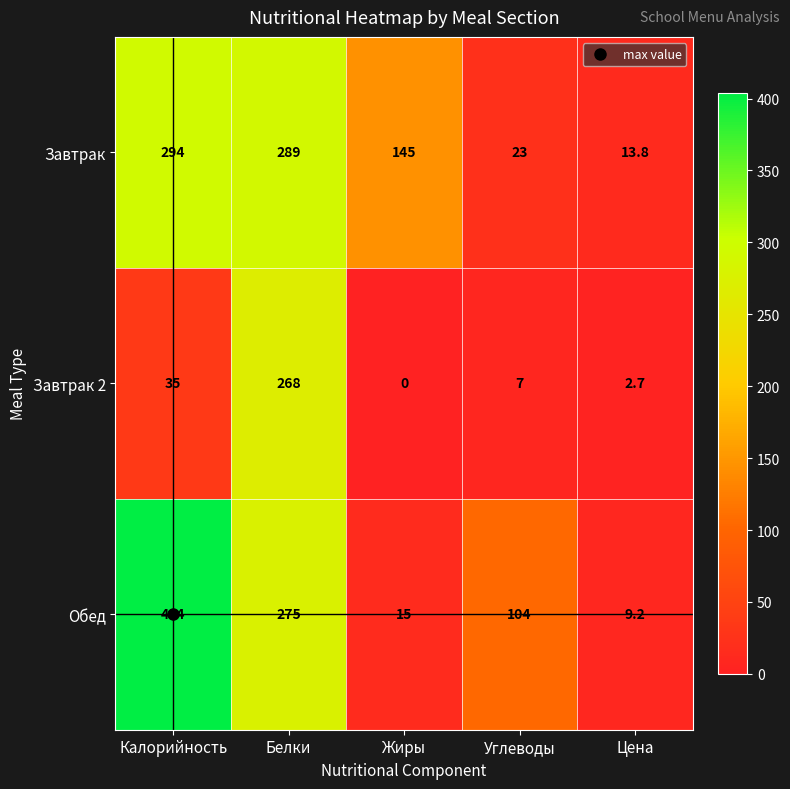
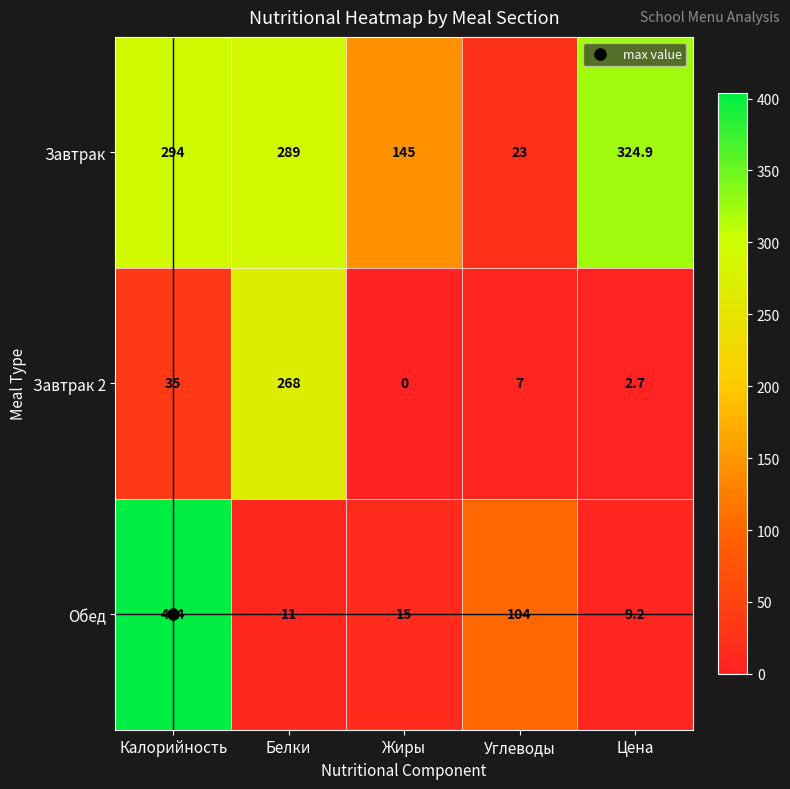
Завтрак, Цена: 13.8 -> 324.9
Обед, Белки: 275 -> 11
